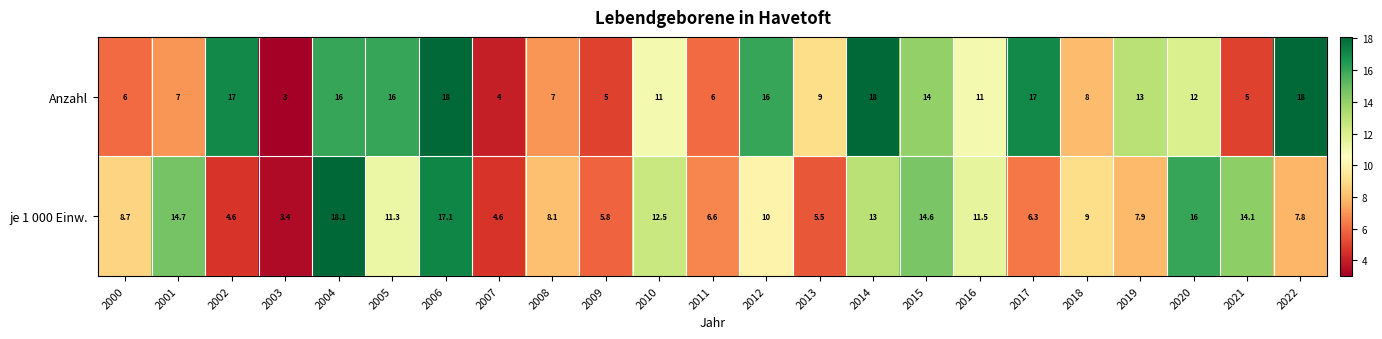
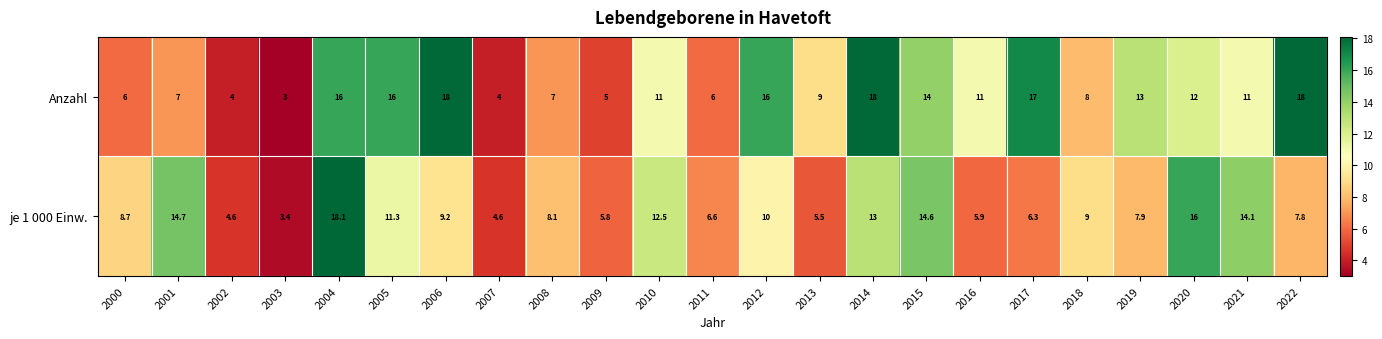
Anzahl, 2002: 17 -> 4
Anzahl, 2021: 5 -> 11
je 1 000 Einw., 2006: 17.1 -> 9.2
je 1 000 Einw., 2016: 11.5 -> 5.9
